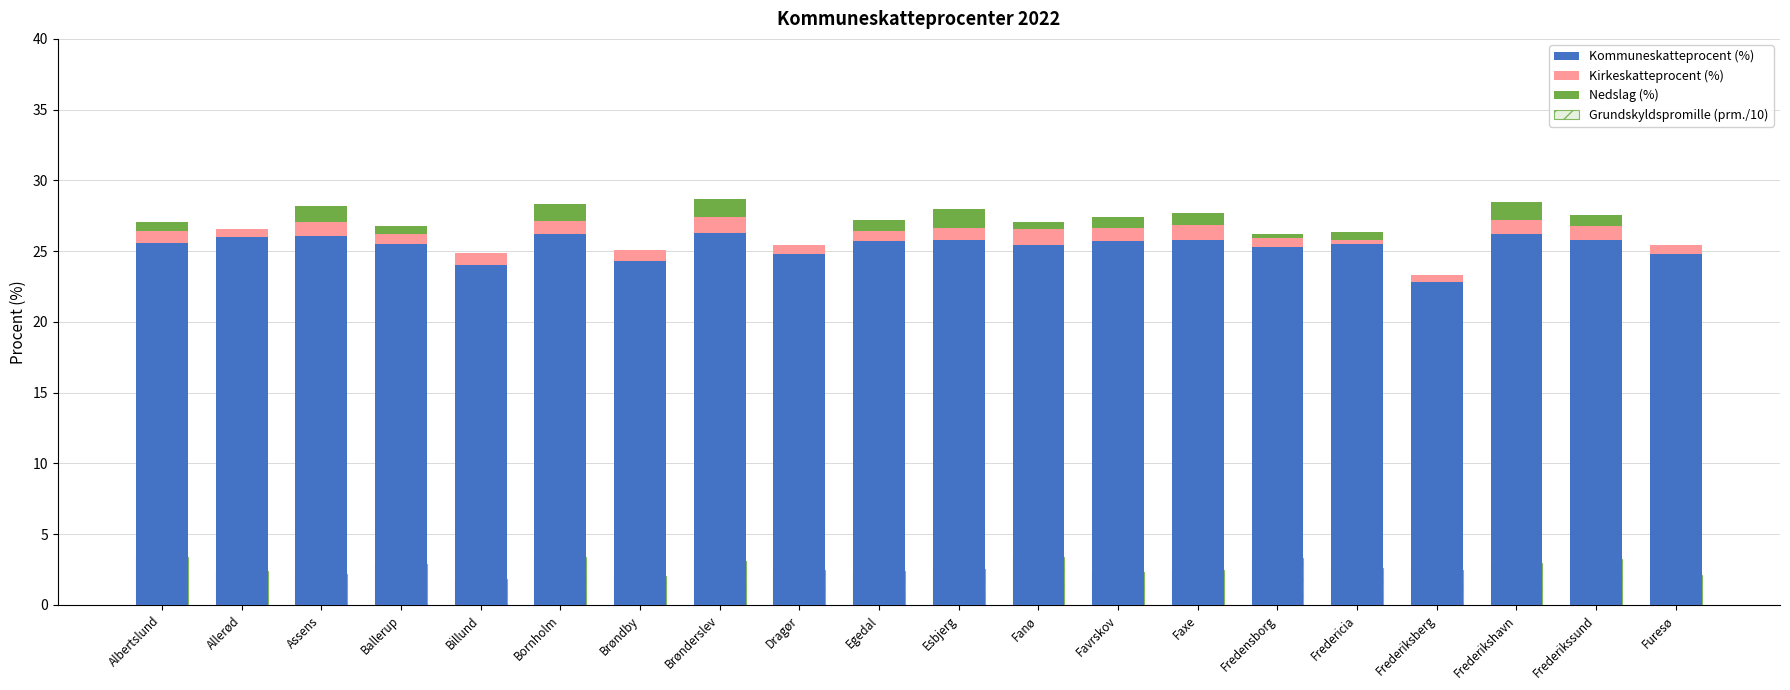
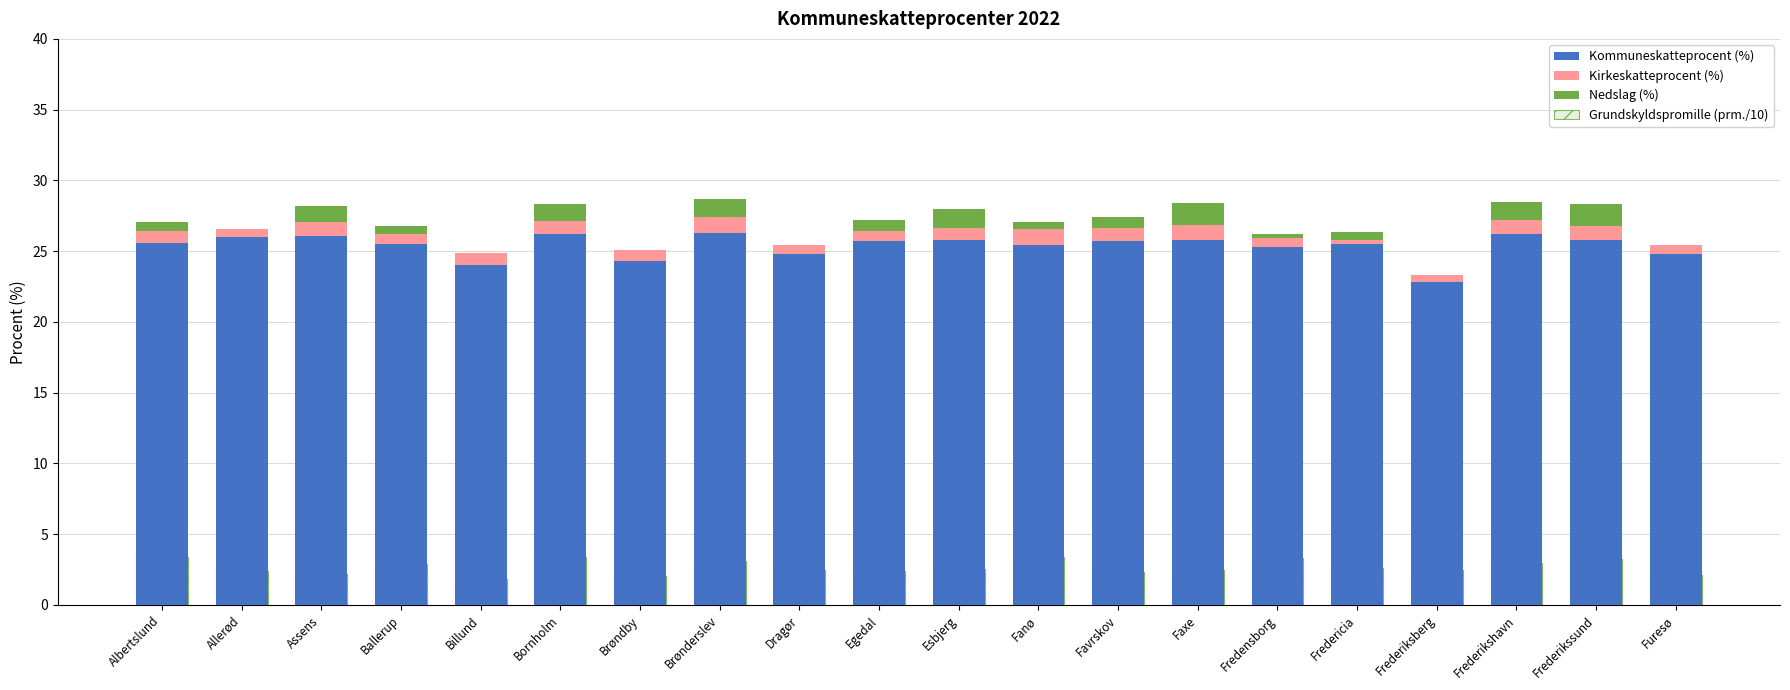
Nedslag (%), Faxe: 0.8 -> 1.5
Nedslag (%), Frederikssund: 0.8 -> 1.6
